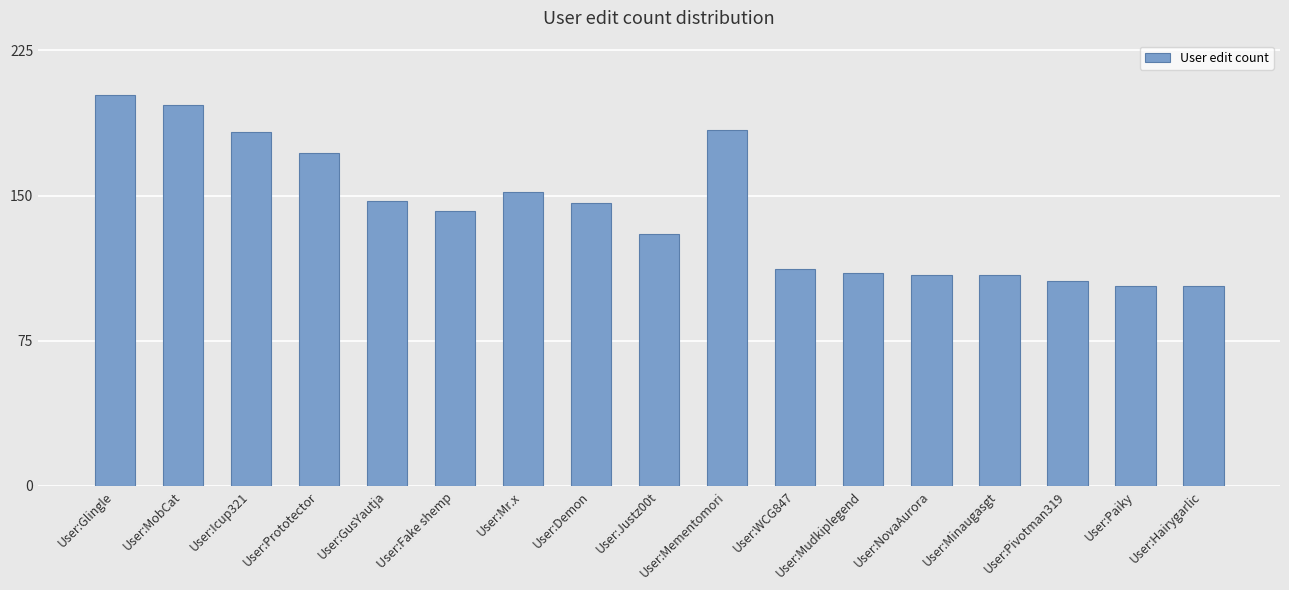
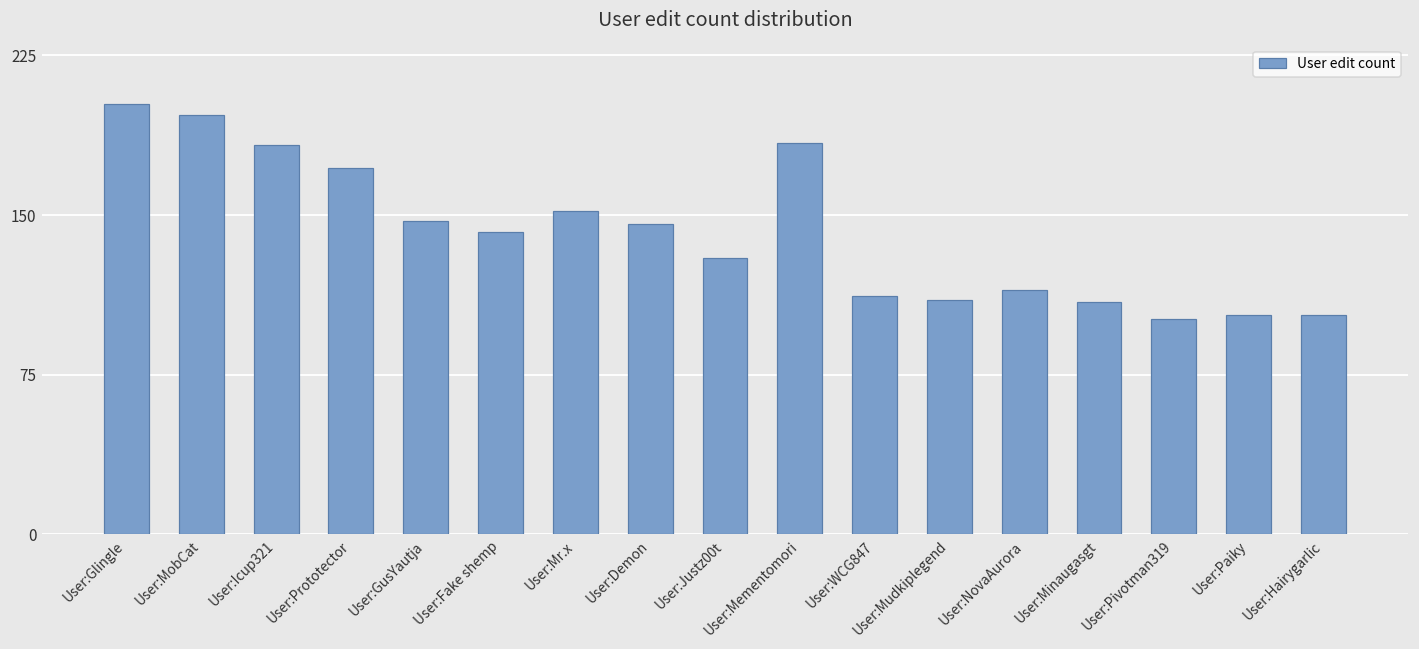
User:NovaAurora: 109 -> 115
User:Pivotman319: 106 -> 101
